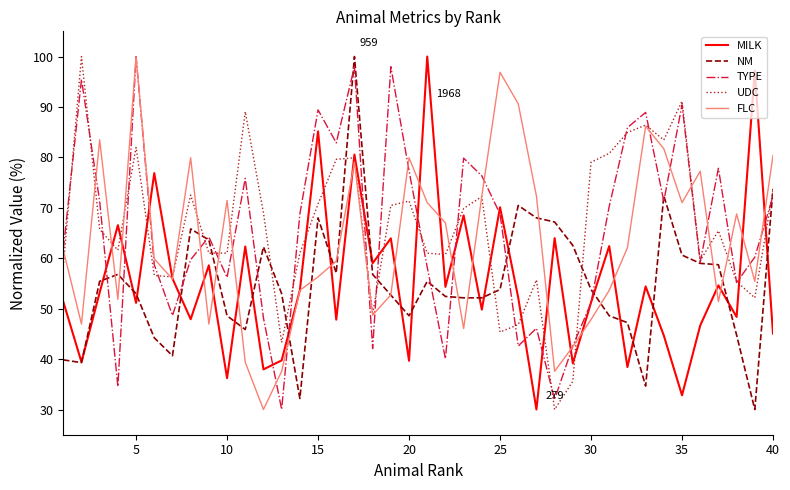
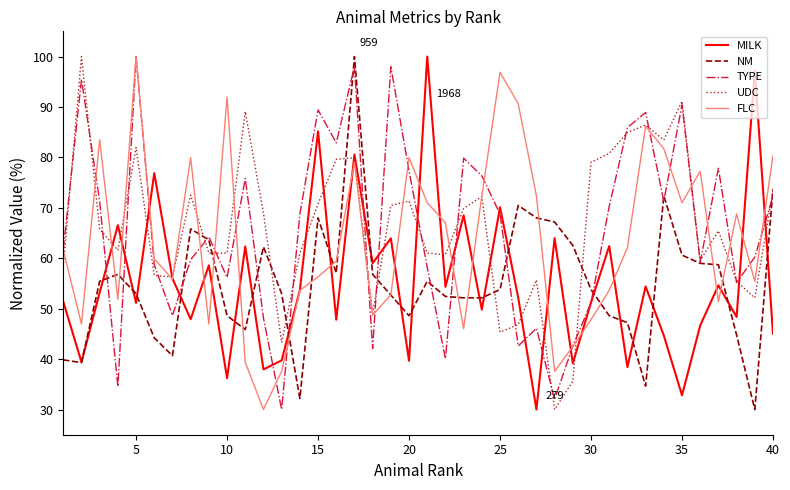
FLC, 10: 71 -> 92
